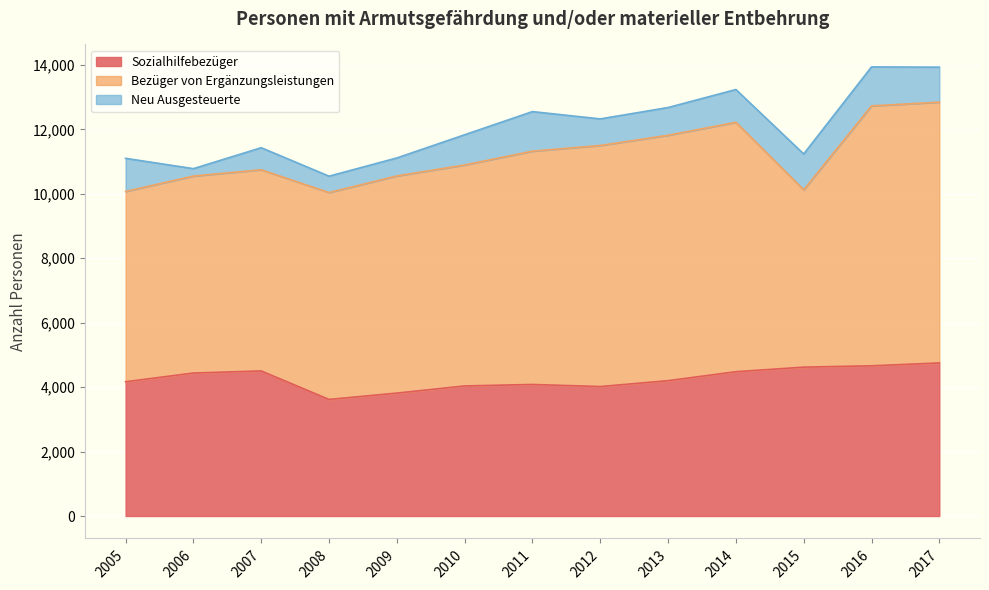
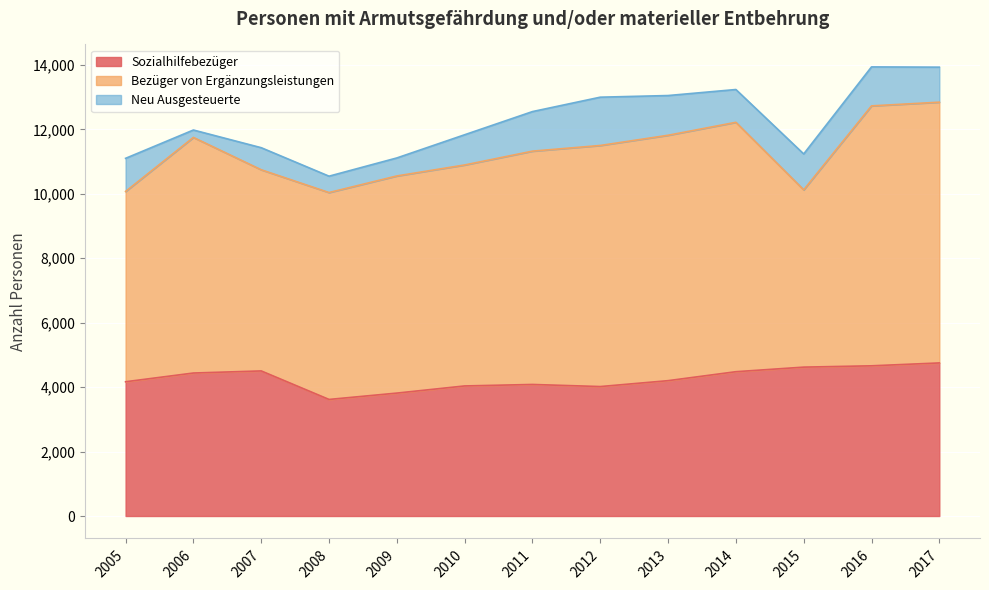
Bezüger von Ergänzungsleistungen, 2006: 6,100 -> 7,300
Neu Ausgesteuerte, 2012: 800 -> 1,500
Neu Ausgesteuerte, 2013: 900 -> 1,200
